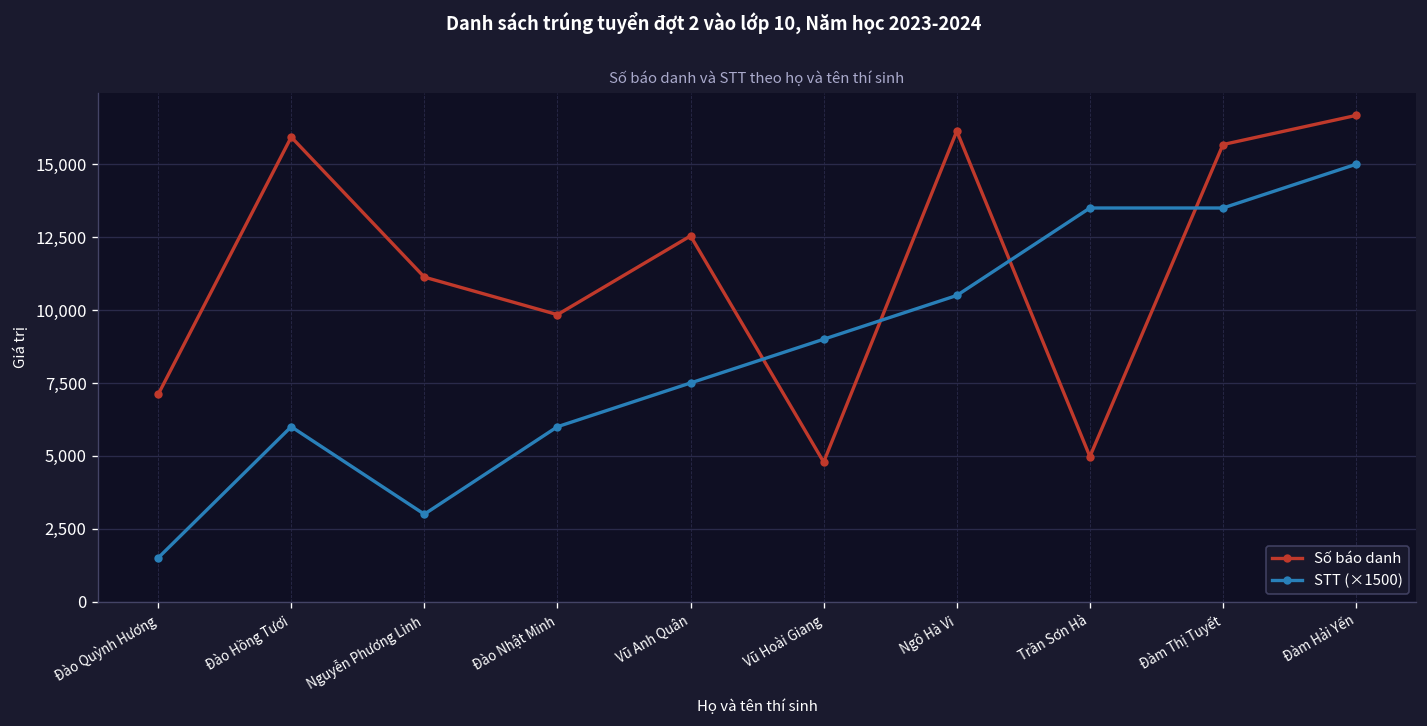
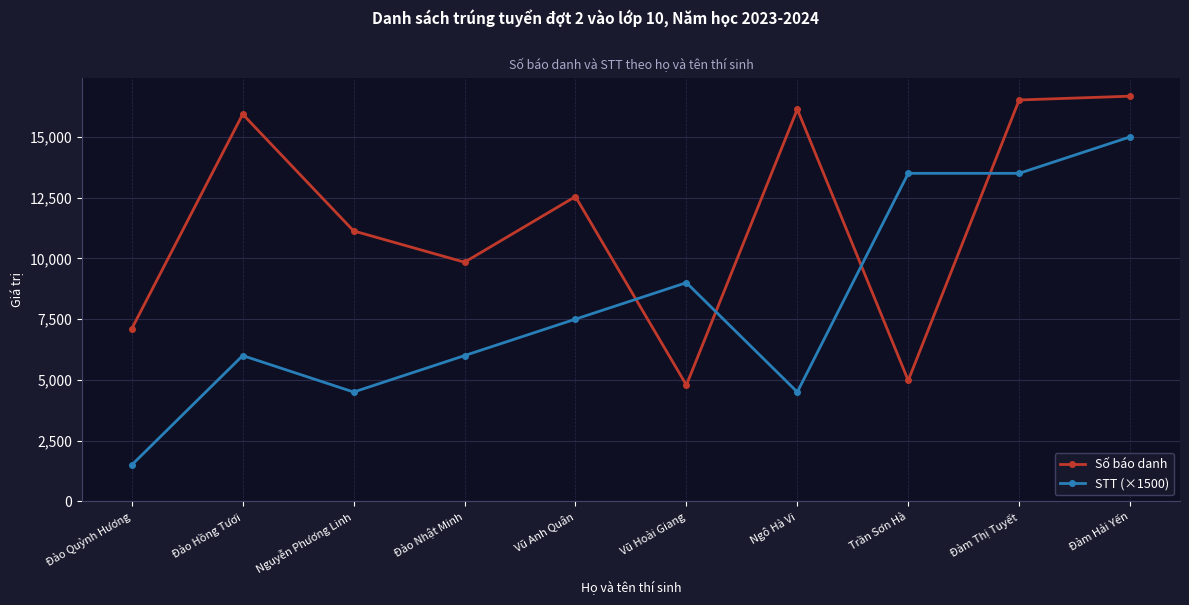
STT (×1500), Nguyễn Phương Linh: 3,000 -> 4,500
STT (×1500), Ngô Hà Vi: 10,500 -> 4,500
Số báo danh, Đàm Thị Tuyết: 15,700 -> 16,500
